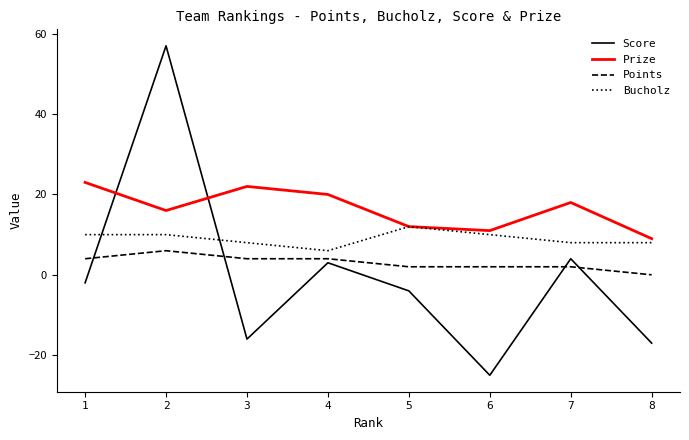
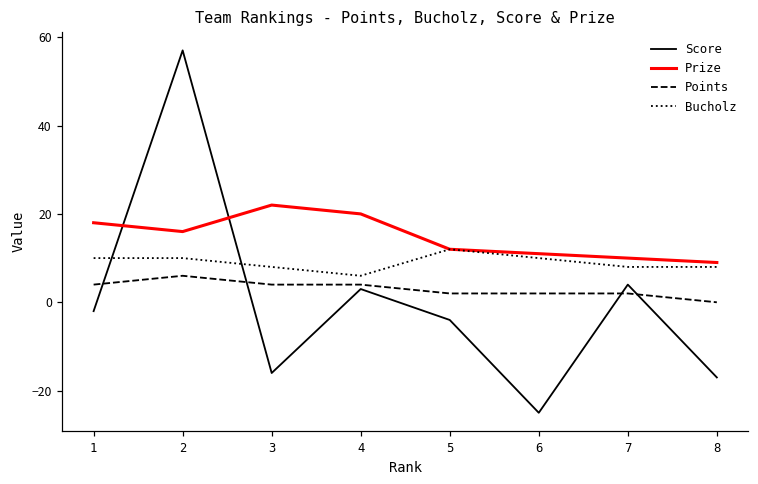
Prize, 1: 23 -> 18
Prize, 7: 18 -> 10
